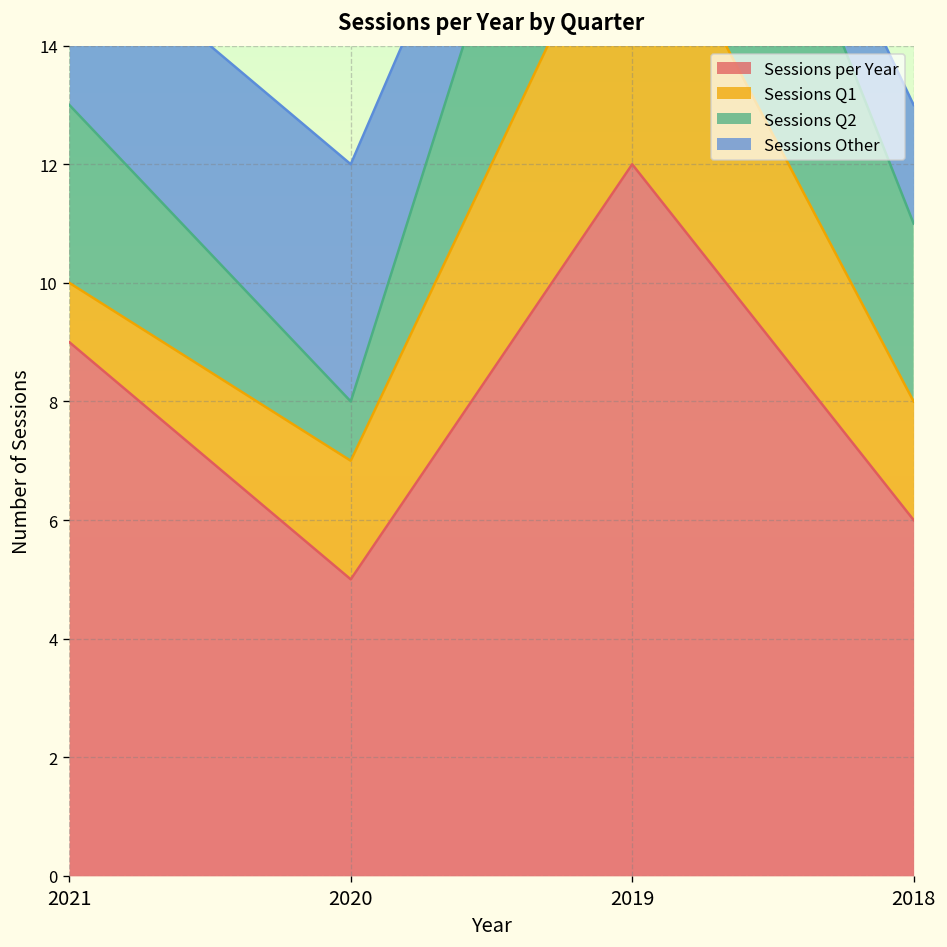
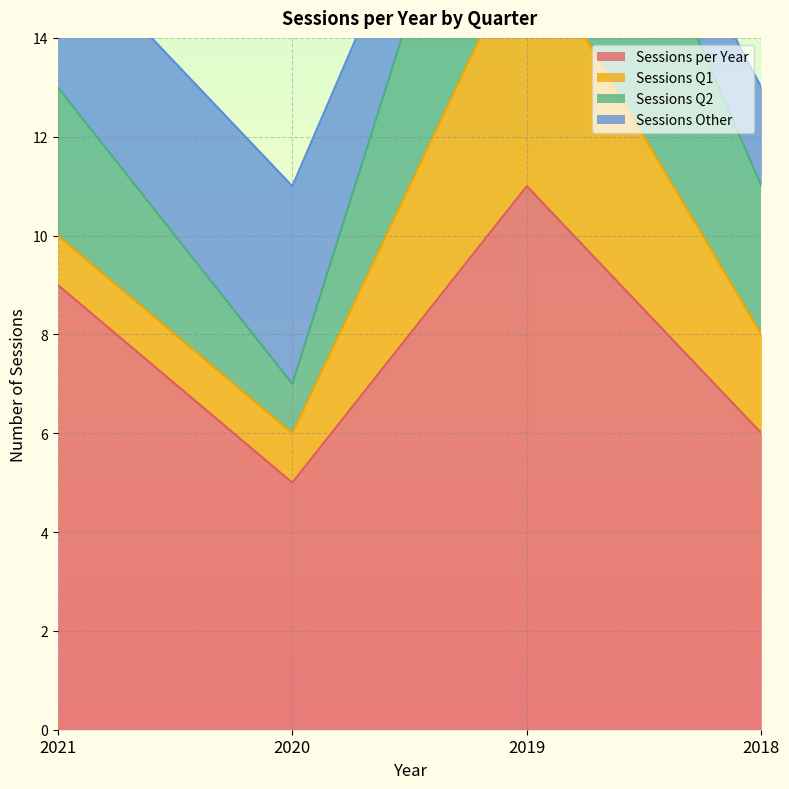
Sessions Q1, 2020: 2 -> 1
Sessions per Year, 2019: 12 -> 11
